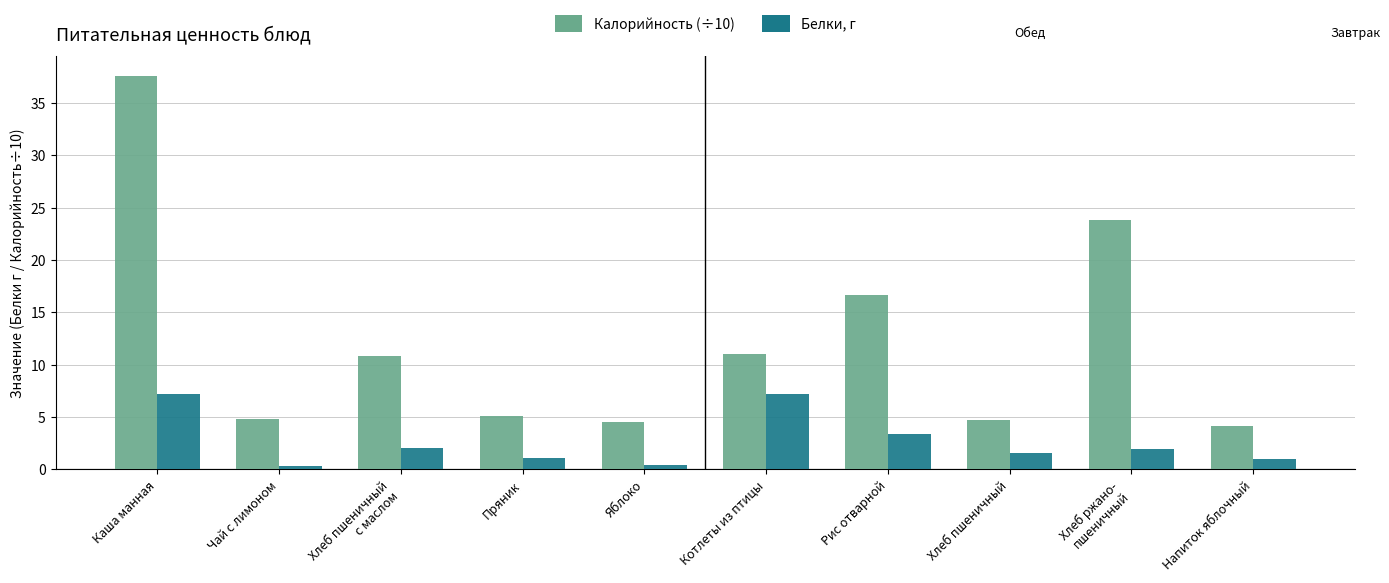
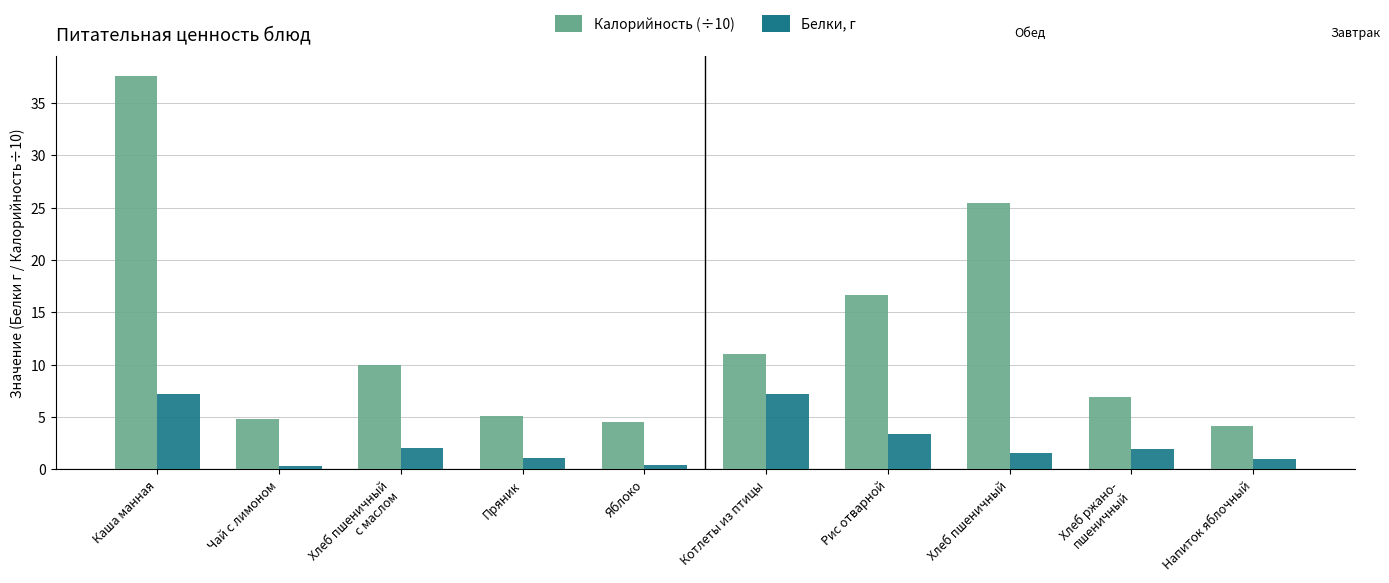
Калорийность (÷10), Хлеб пшеничный с маслом: 10.8 -> 10.0
Калорийность (÷10), Хлеб пшеничный: 4.7 -> 25.4
Калорийность (÷10), Хлеб ржано- пшеничный: 23.8 -> 6.9
